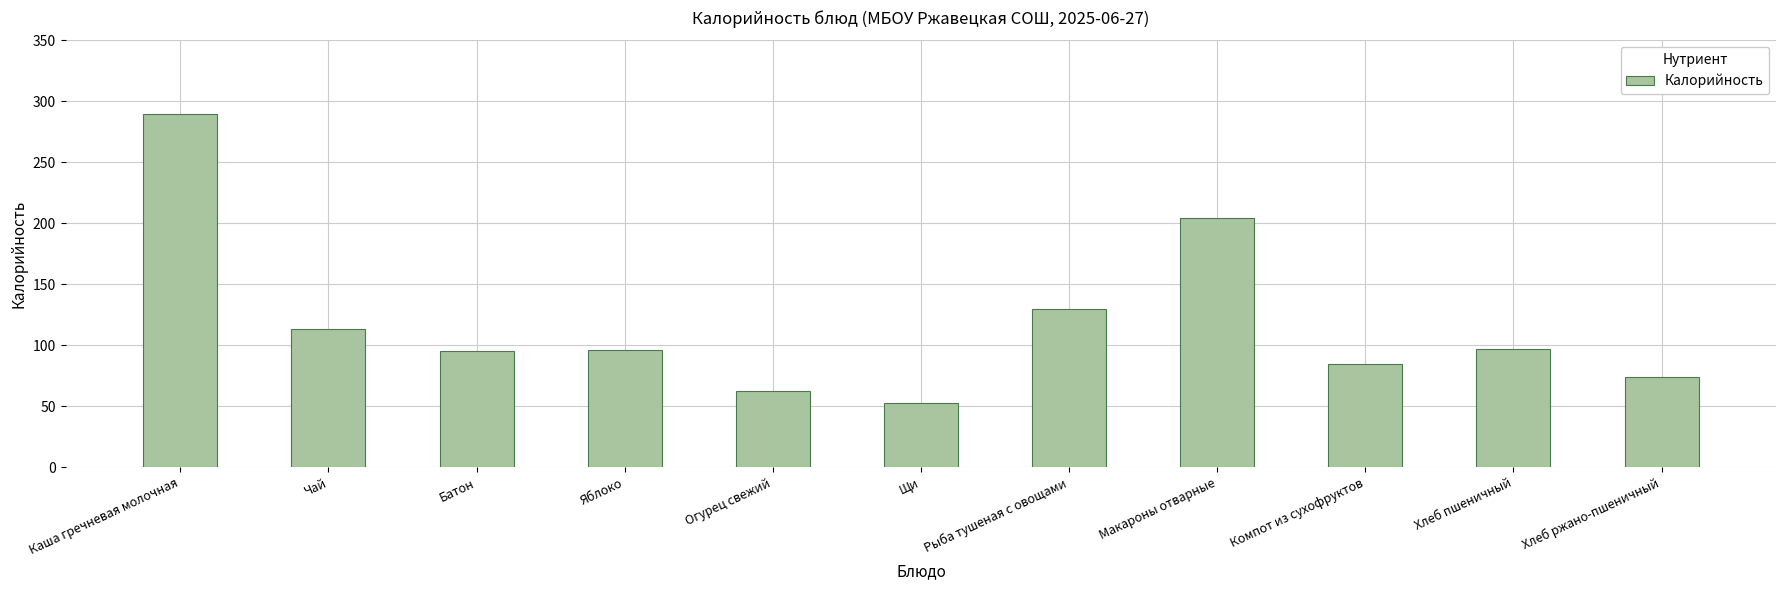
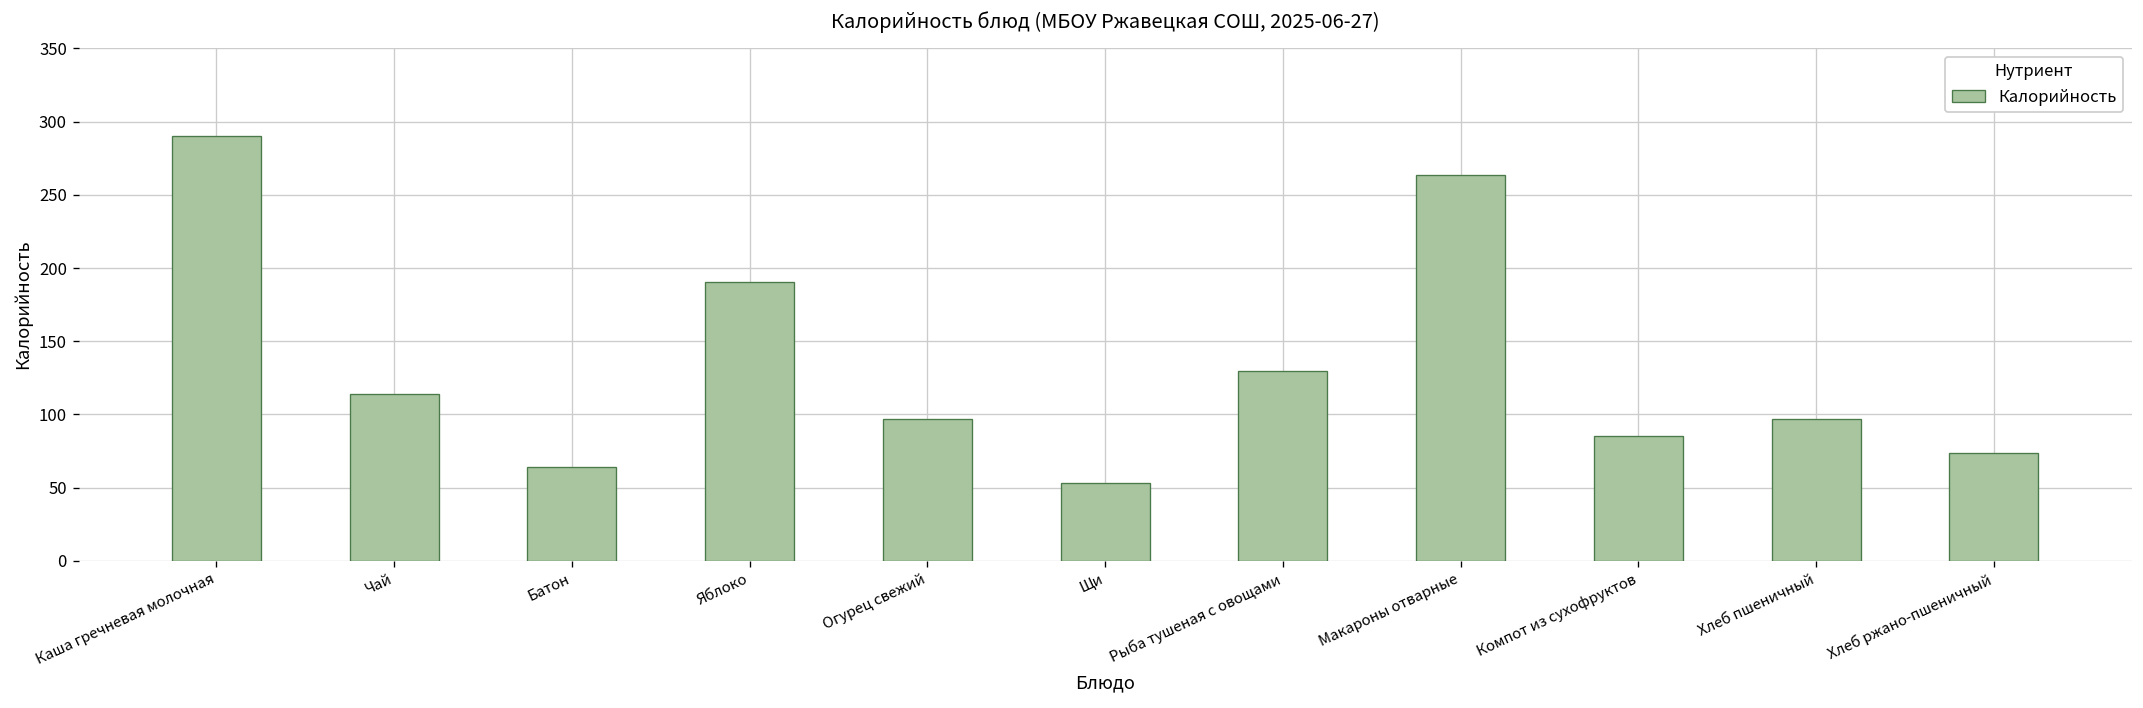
Батон: 95 -> 64
Яблоко: 96 -> 190
Огурец свежий: 62 -> 97
Макароны отварные: 204 -> 263
